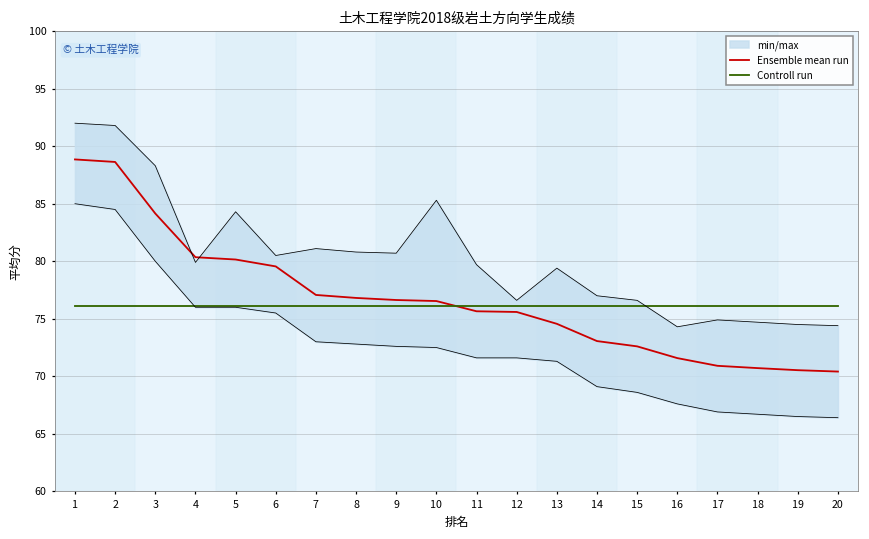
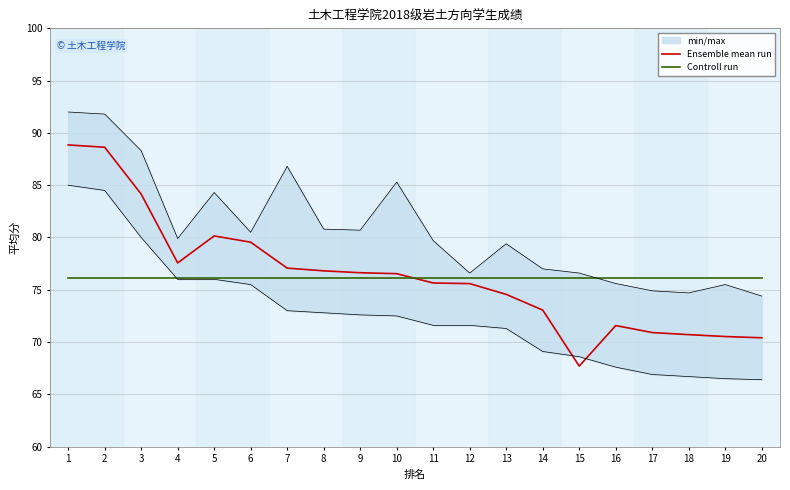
Ensemble mean run, 4: 80.4 -> 77.6
min/max, 7: 81.1 -> 86.8
Ensemble mean run, 15: 72.6 -> 67.7
min/max, 16: 74.3 -> 75.6
min/max, 19: 74.5 -> 75.5
